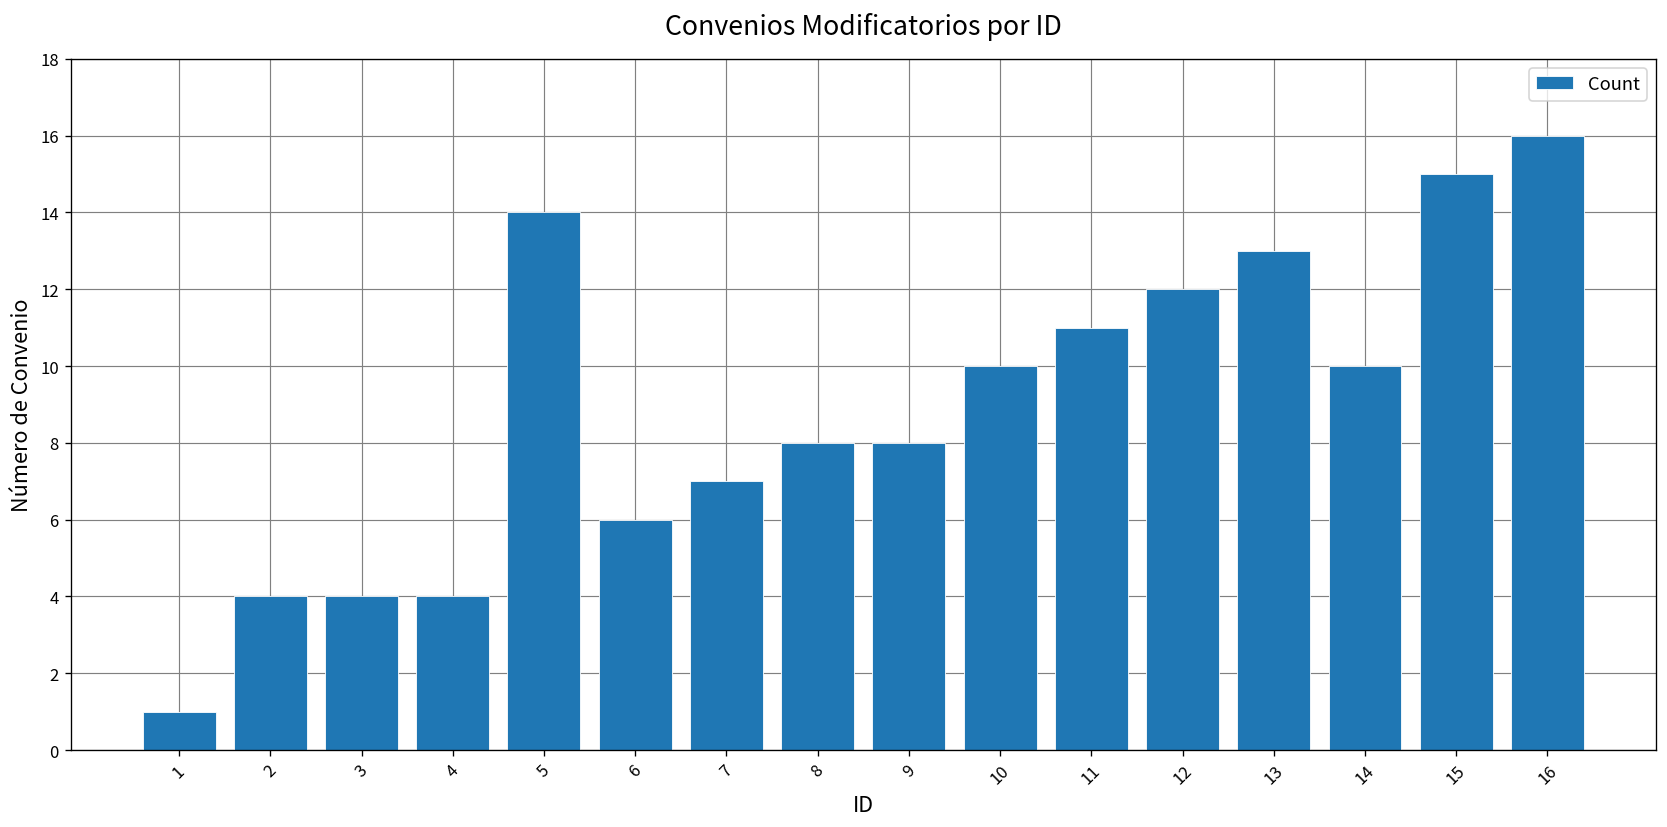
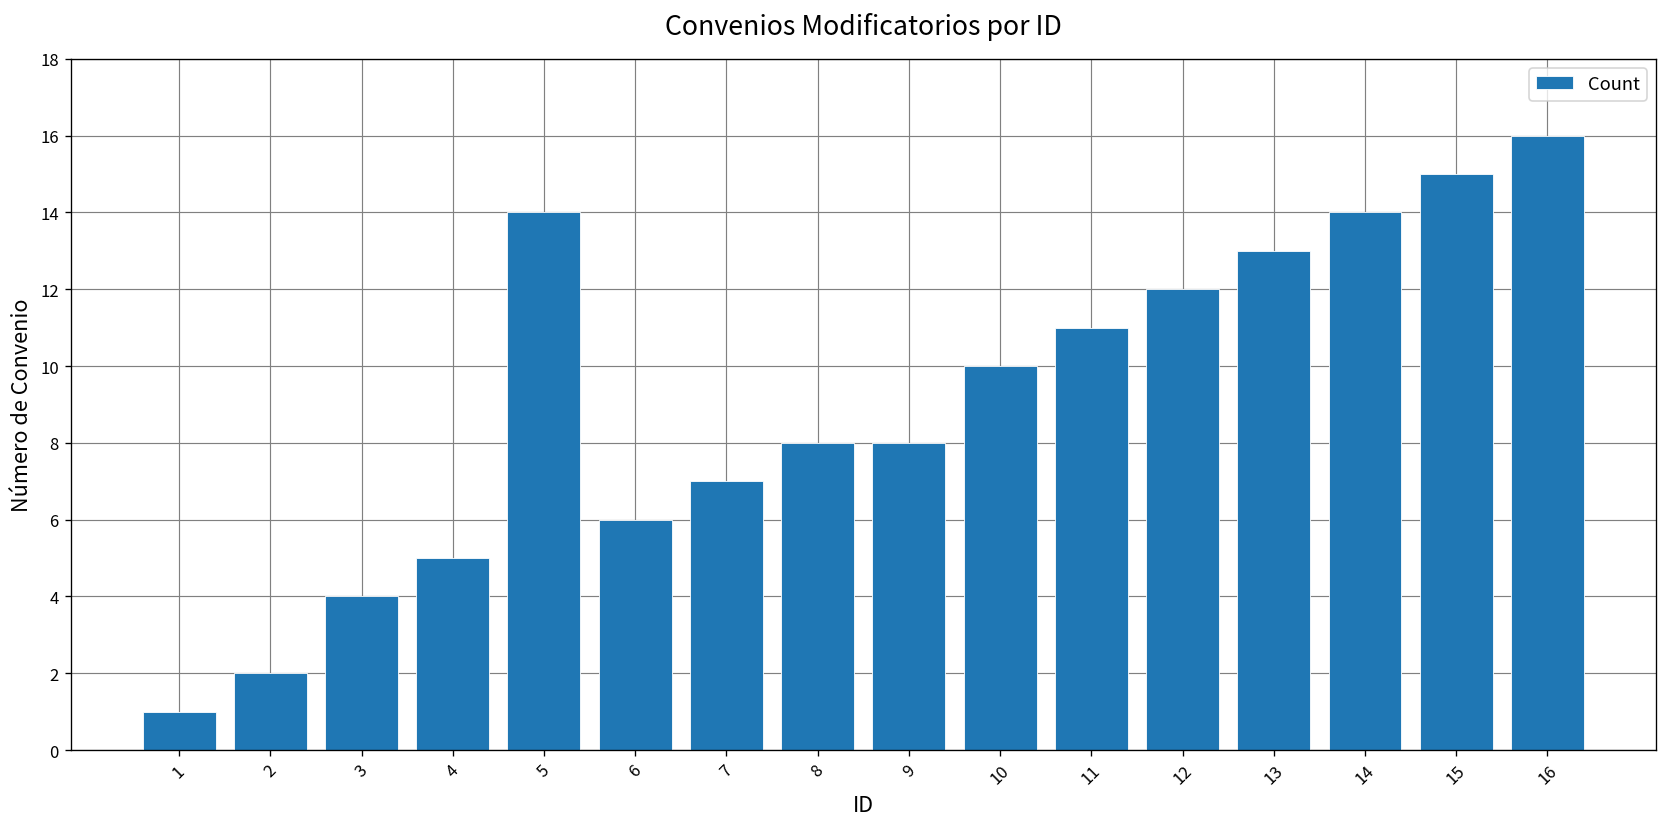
2: 4 -> 2
4: 4 -> 5
14: 10 -> 14
